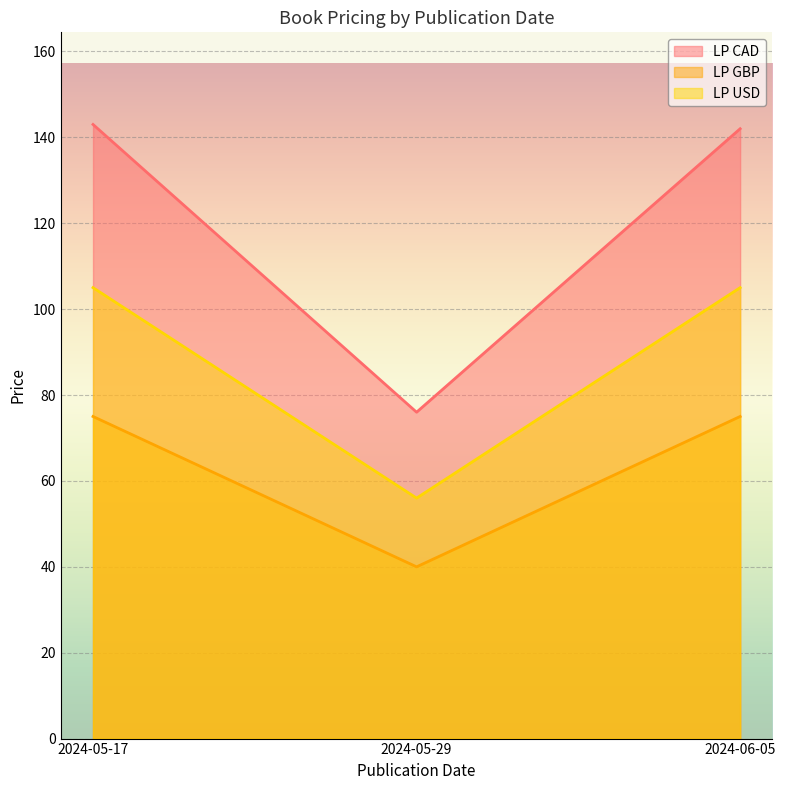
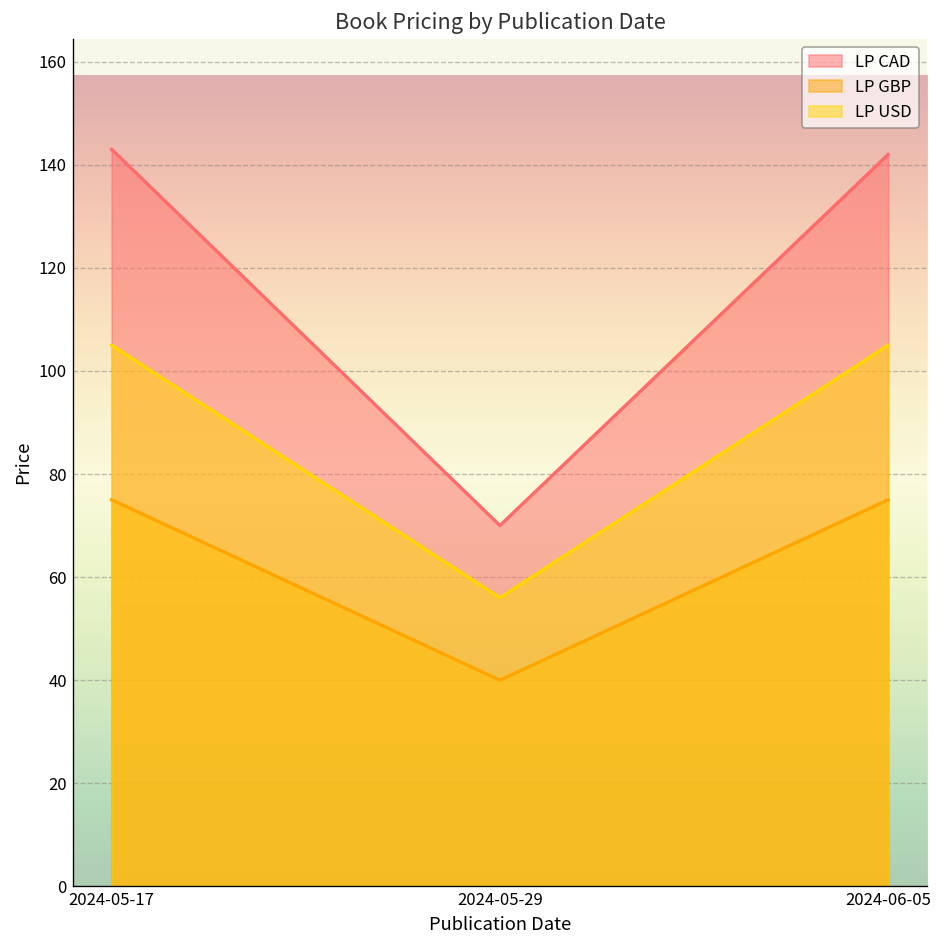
LP CAD, 2024-05-29: 76 -> 70
